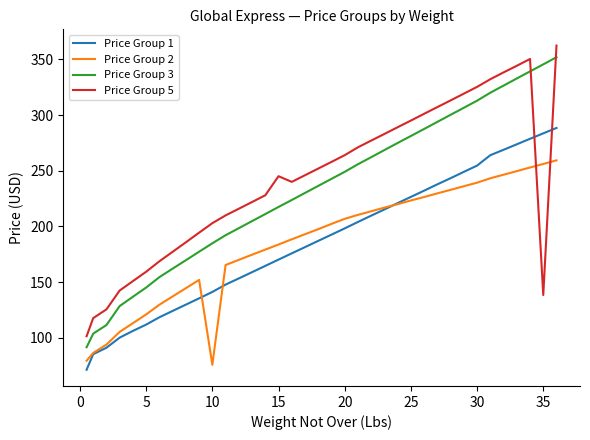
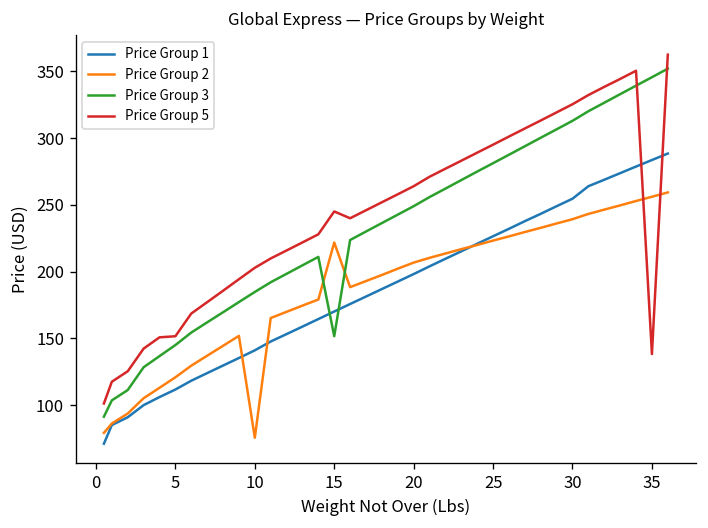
Price Group 5, 5: 159 -> 152
Price Group 2, 15: 184 -> 222
Price Group 3, 15: 218 -> 152
